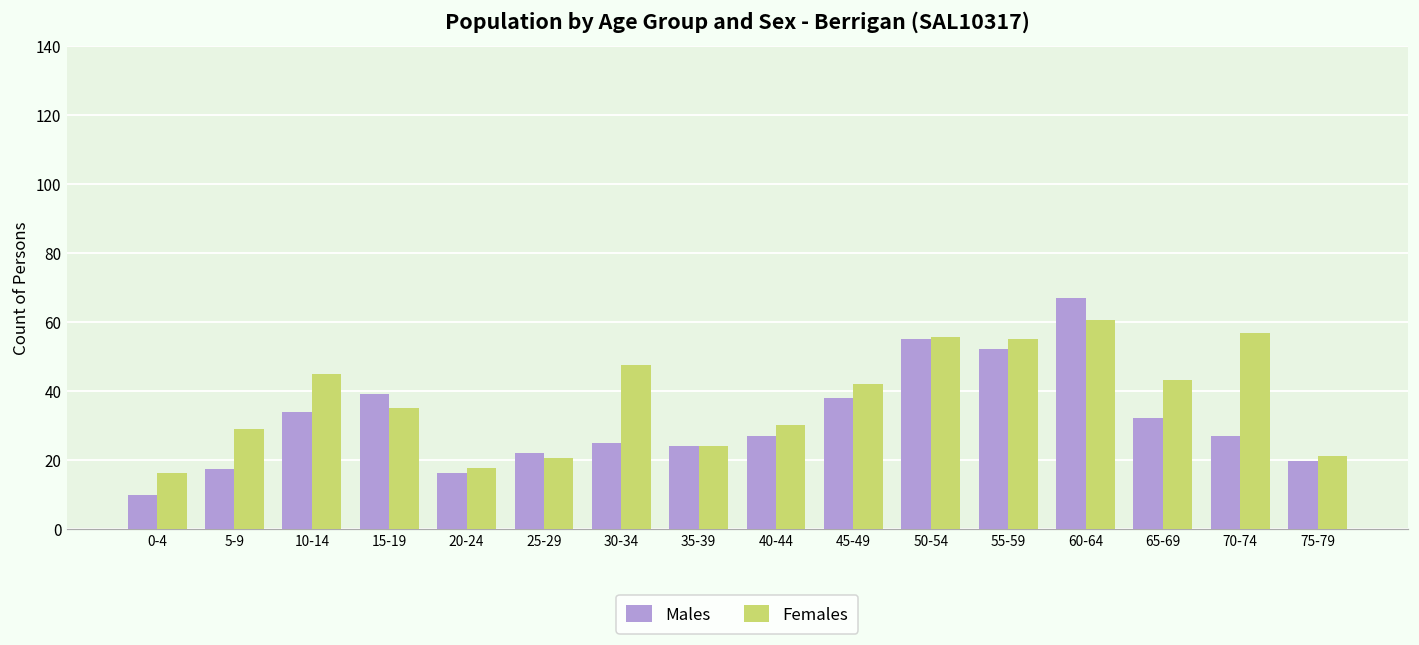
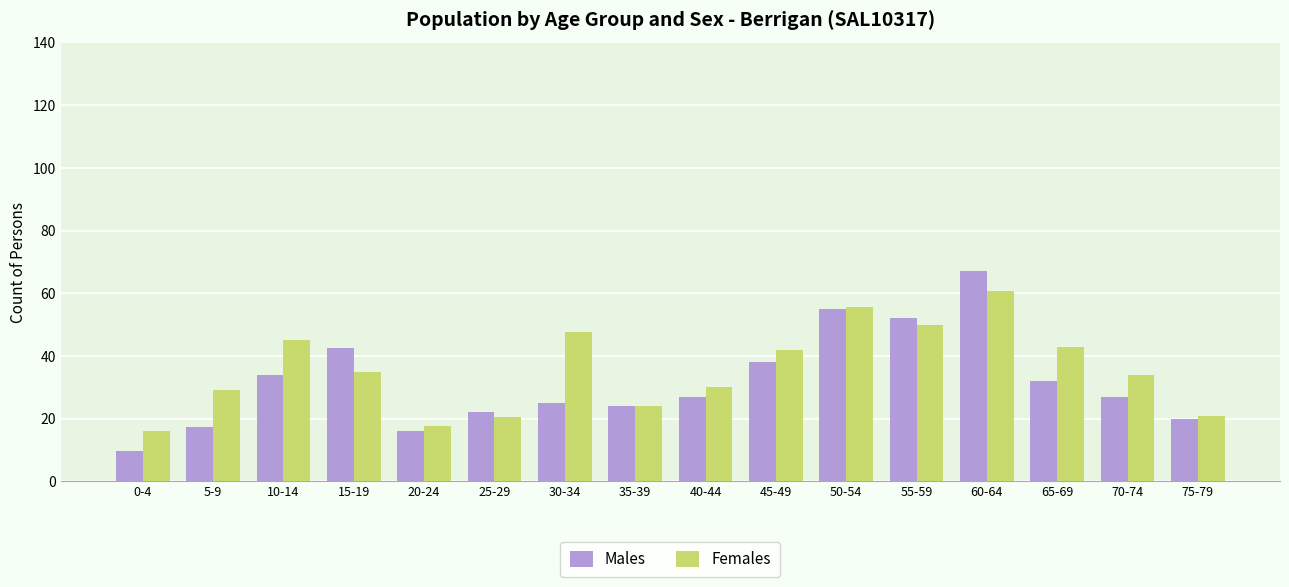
Males, 15-19: 39 -> 43
Females, 55-59: 55 -> 50
Females, 70-74: 57 -> 34
